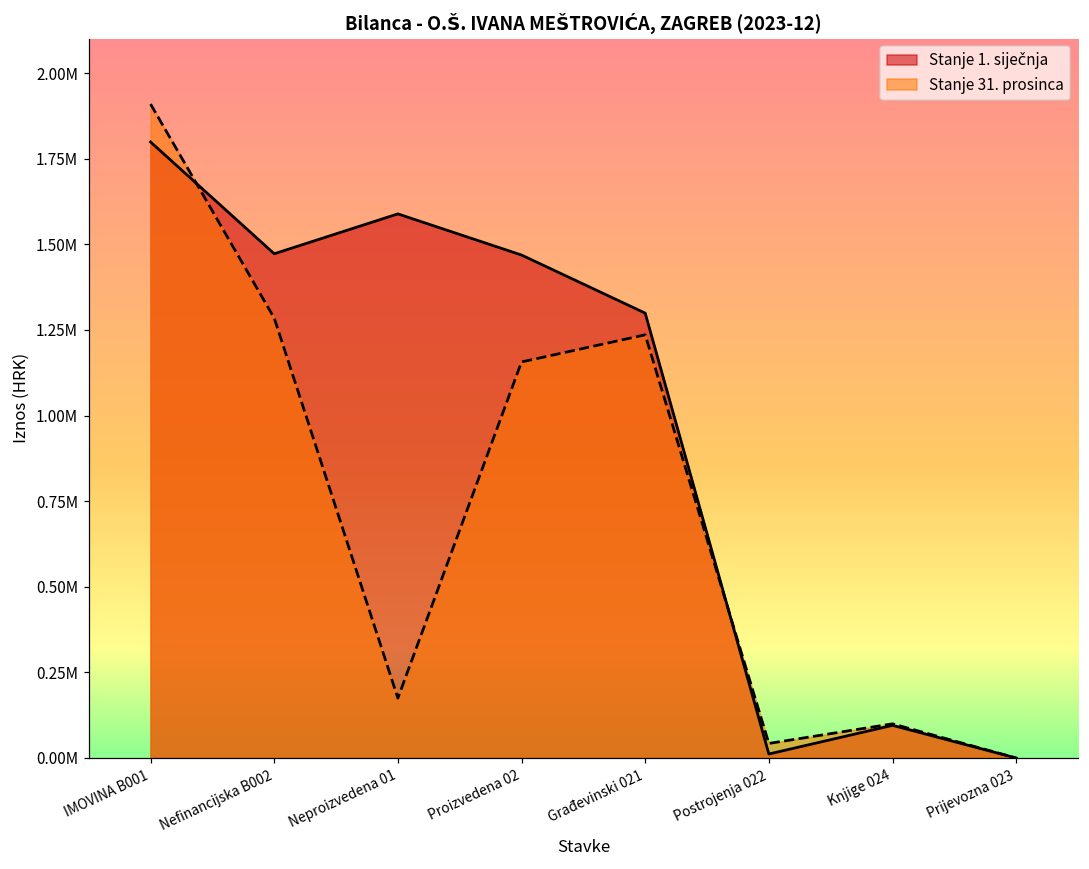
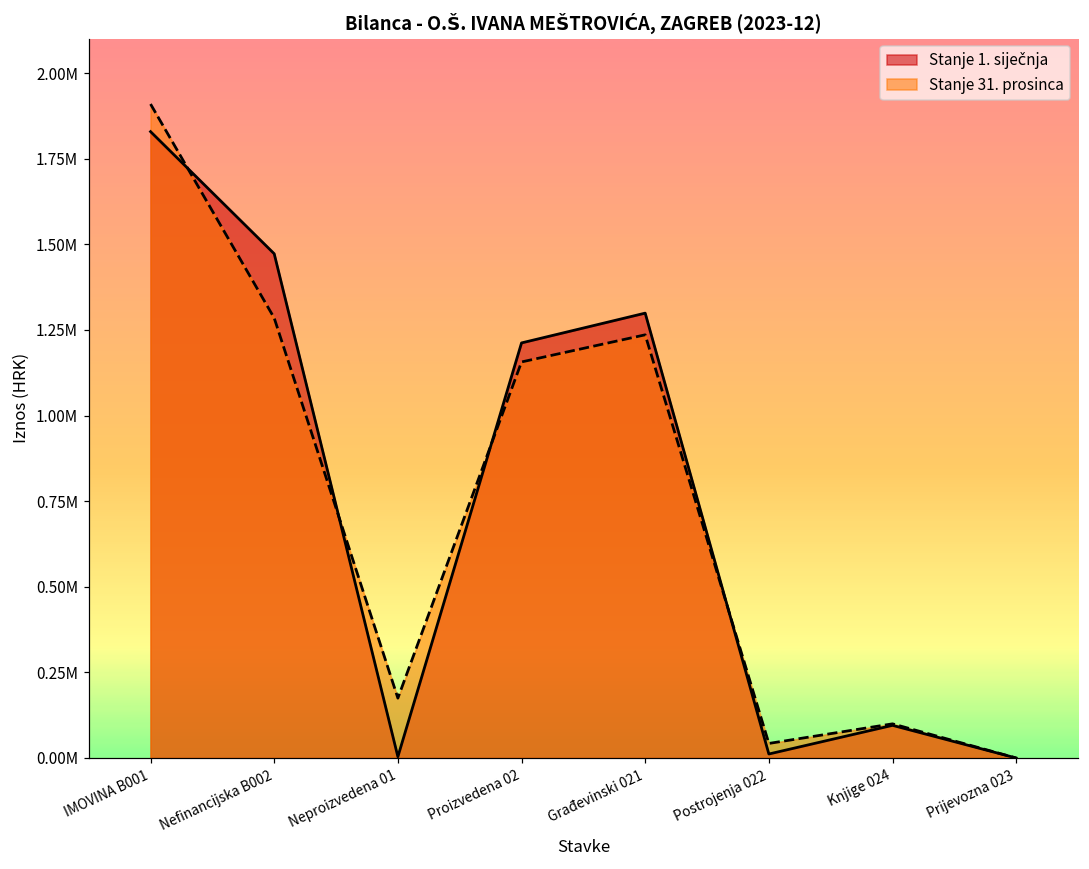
Stanje 1. siječnja, IMOVINA B001: 1800000 -> 1830000
Stanje 1. siječnja, Neproizvedena 01: 1590000 -> 0
Stanje 1. siječnja, Proizvedena 02: 1470000 -> 1210000
